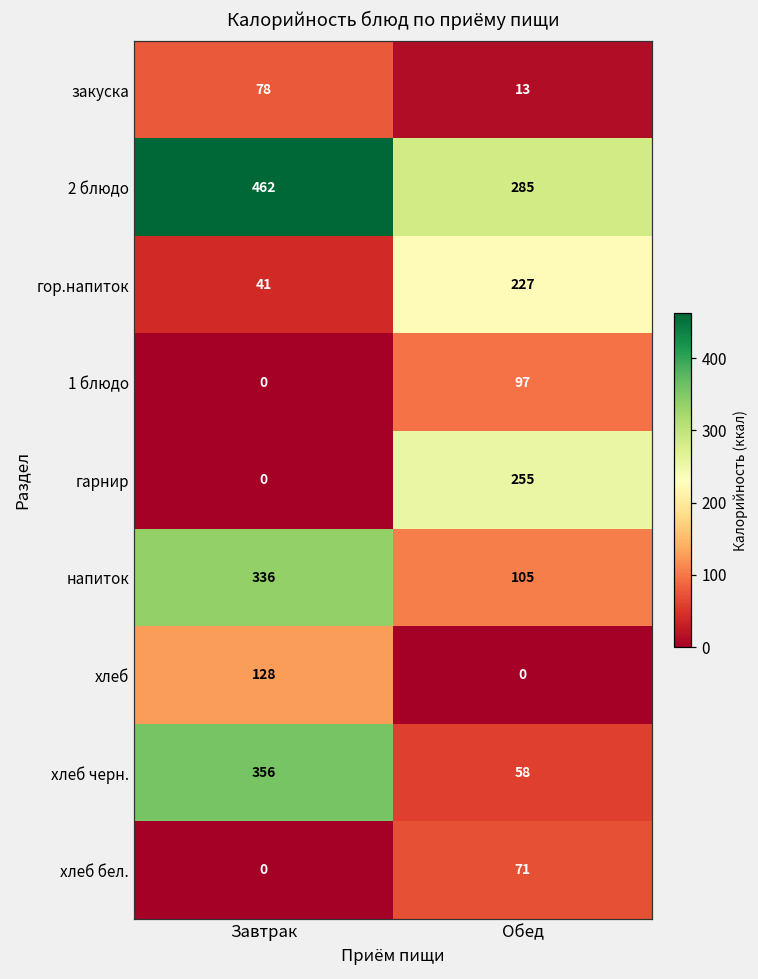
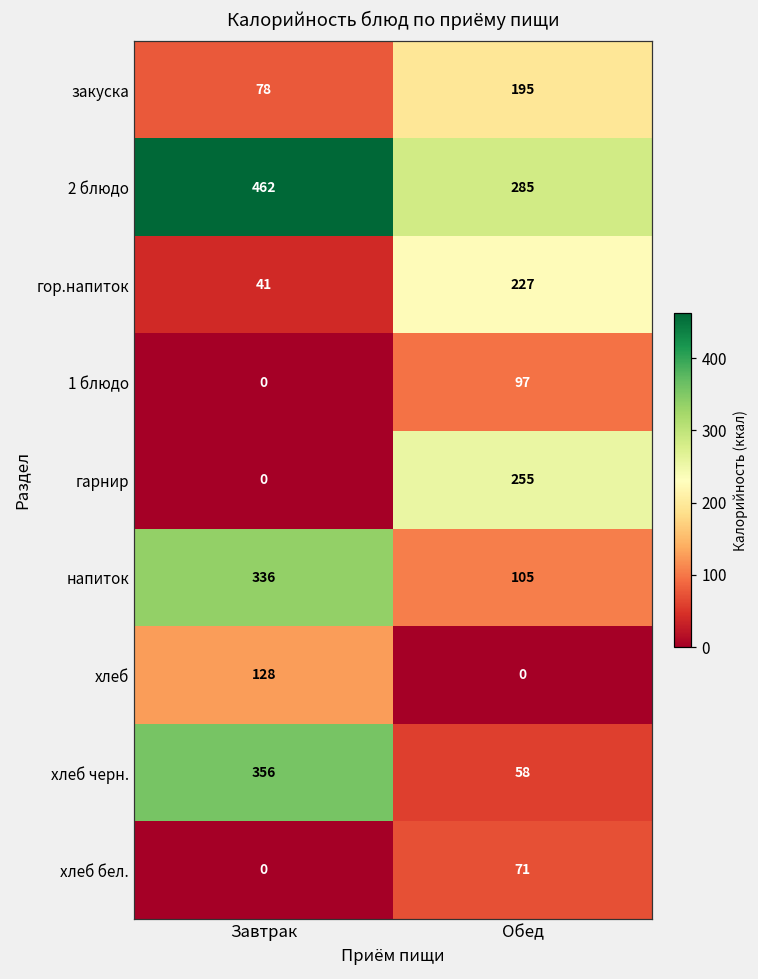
закуска, Обед: 13 -> 195
